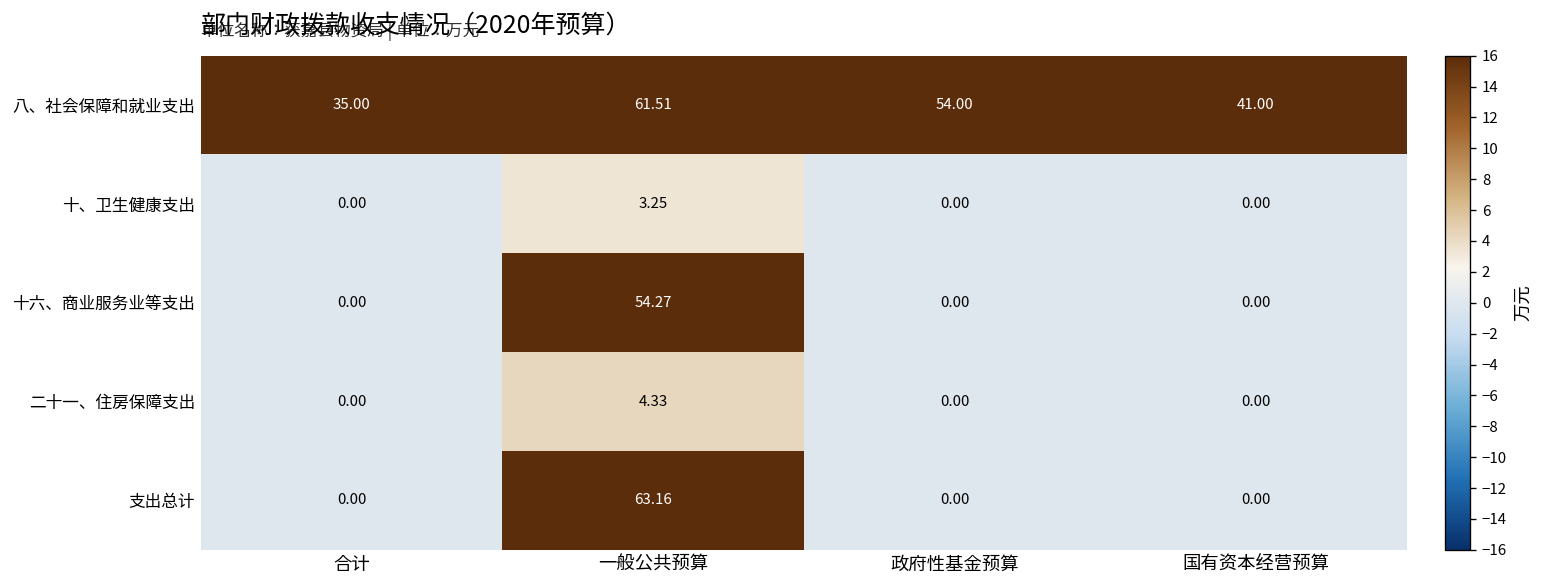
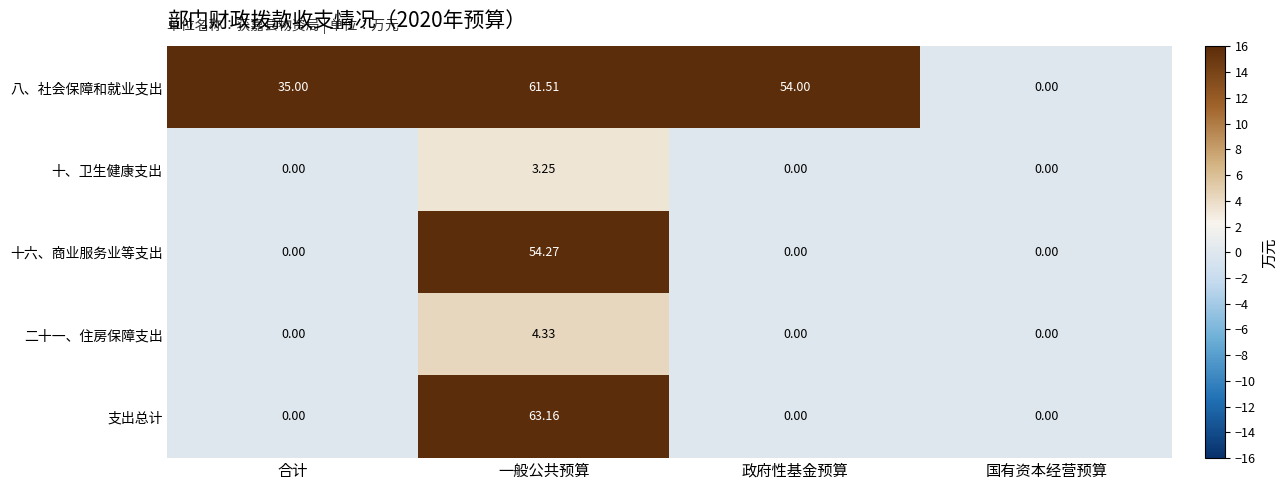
八、社会保障和就业支出, 国有资本经营预算: 41.00 -> 0.00
